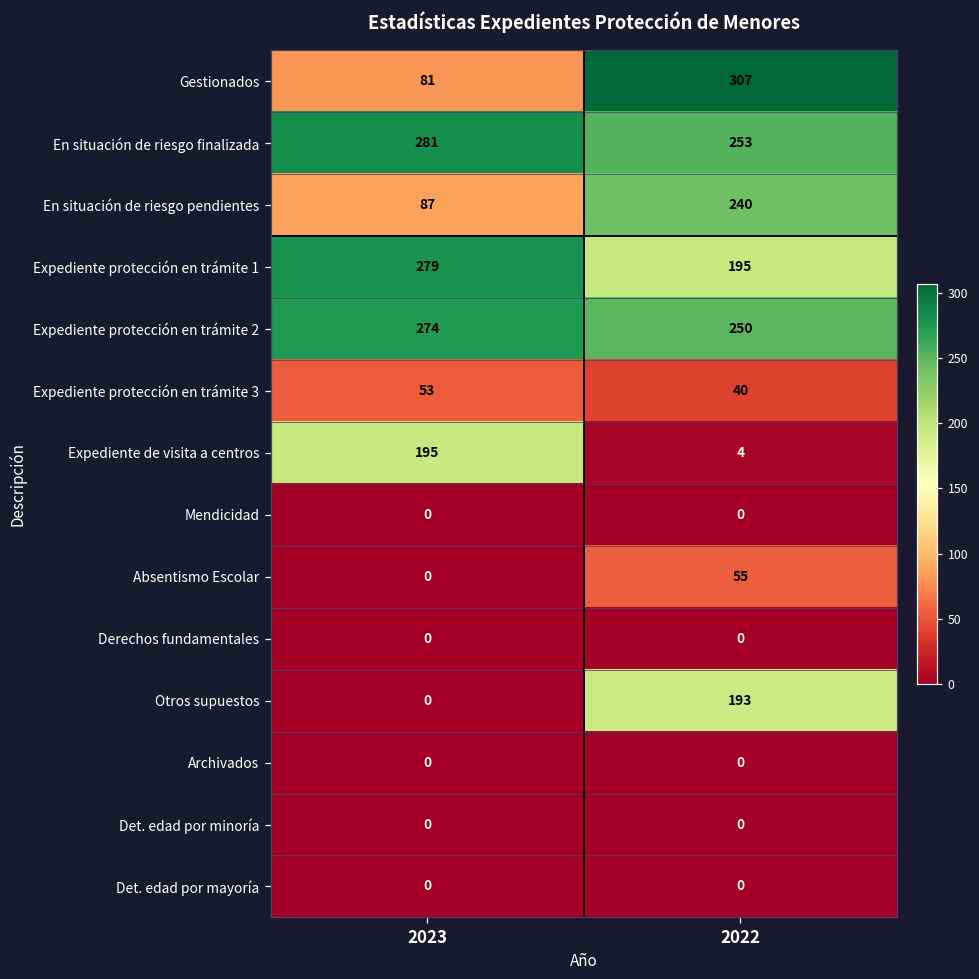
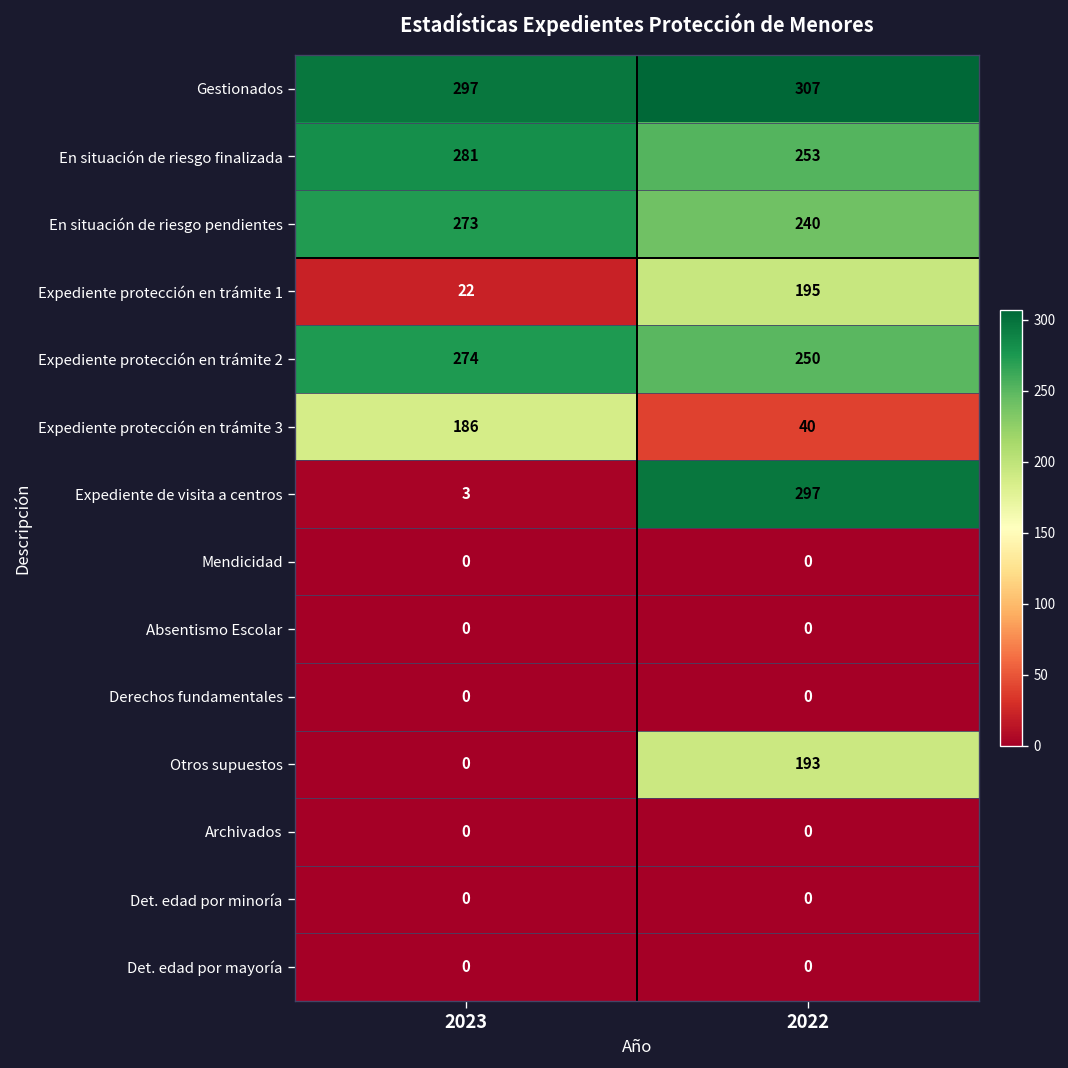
Gestionados, 2023: 81 -> 297
En situación de riesgo pendientes, 2023: 87 -> 273
Expediente protección en trámite 1, 2023: 279 -> 22
Expediente protección en trámite 3, 2023: 53 -> 186
Expediente de visita a centros, 2023: 195 -> 3
Expediente de visita a centros, 2022: 4 -> 297
Absentismo Escolar, 2022: 55 -> 0
